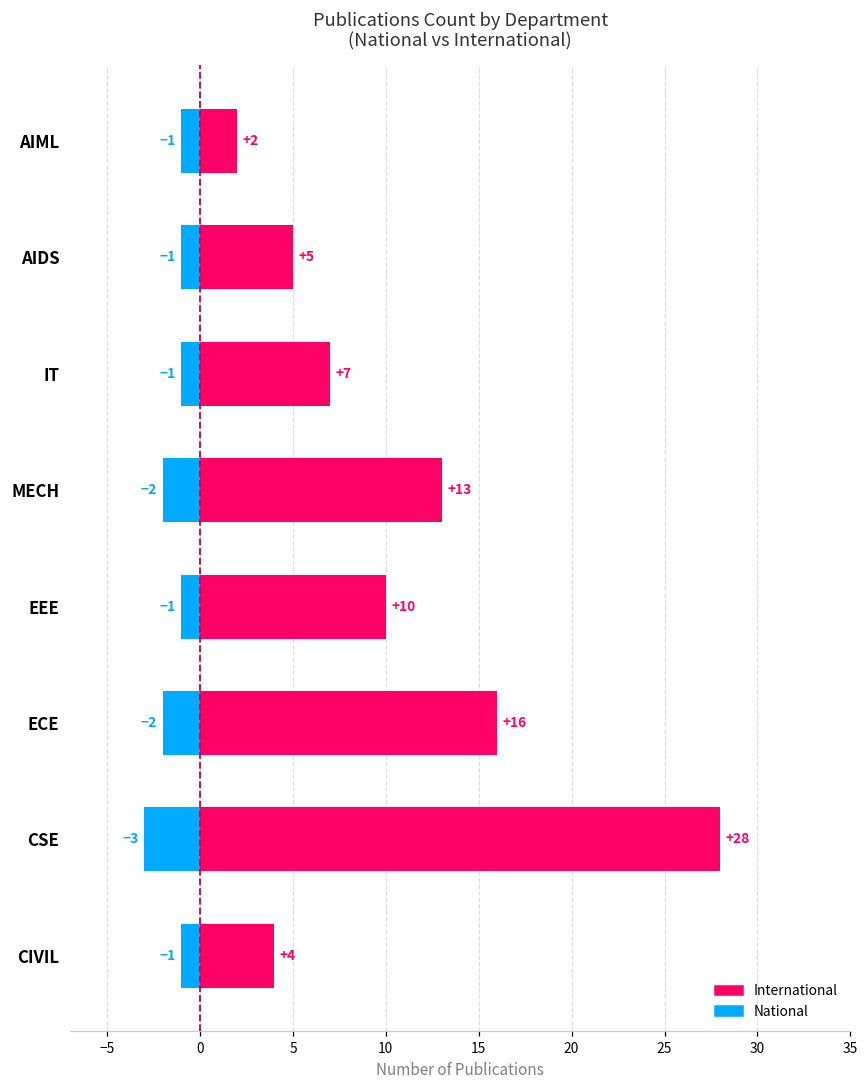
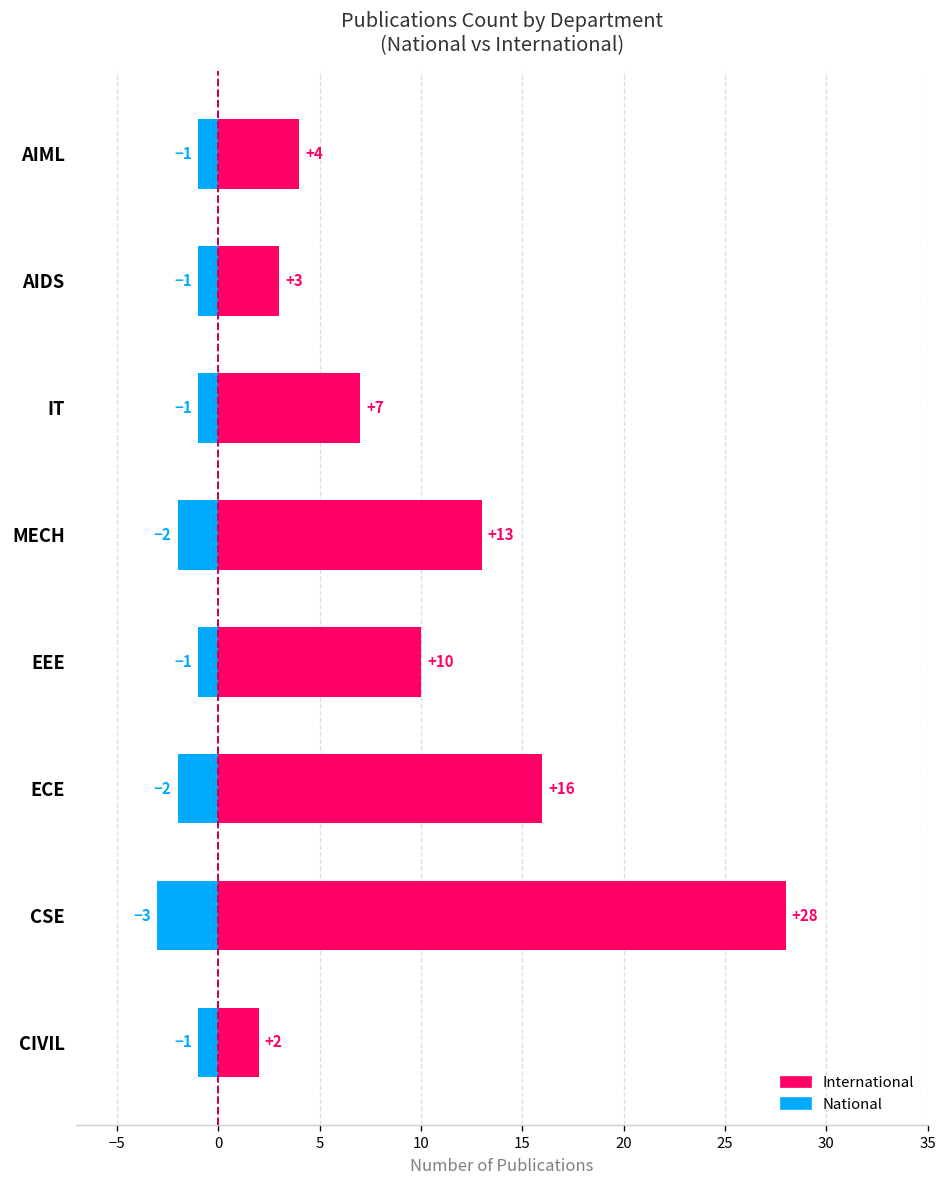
International, AIML: +2 -> +4
International, AIDS: +5 -> +3
International, CIVIL: +4 -> +2
